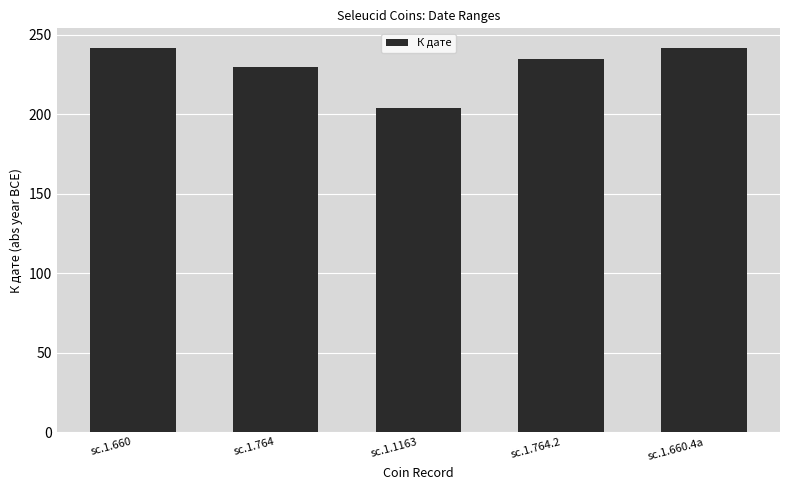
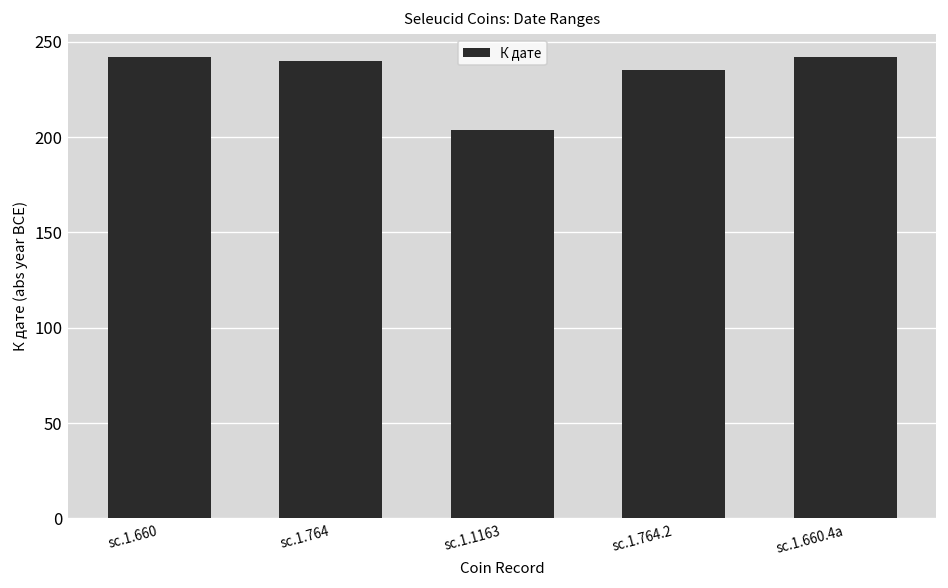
sc.1.764: 230 -> 240
